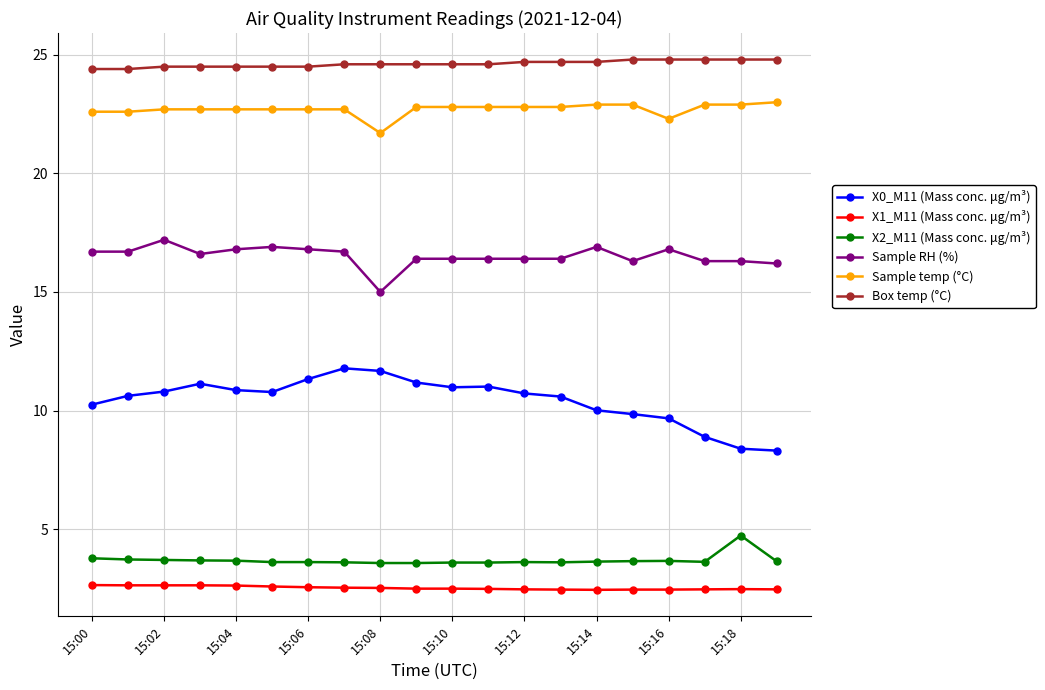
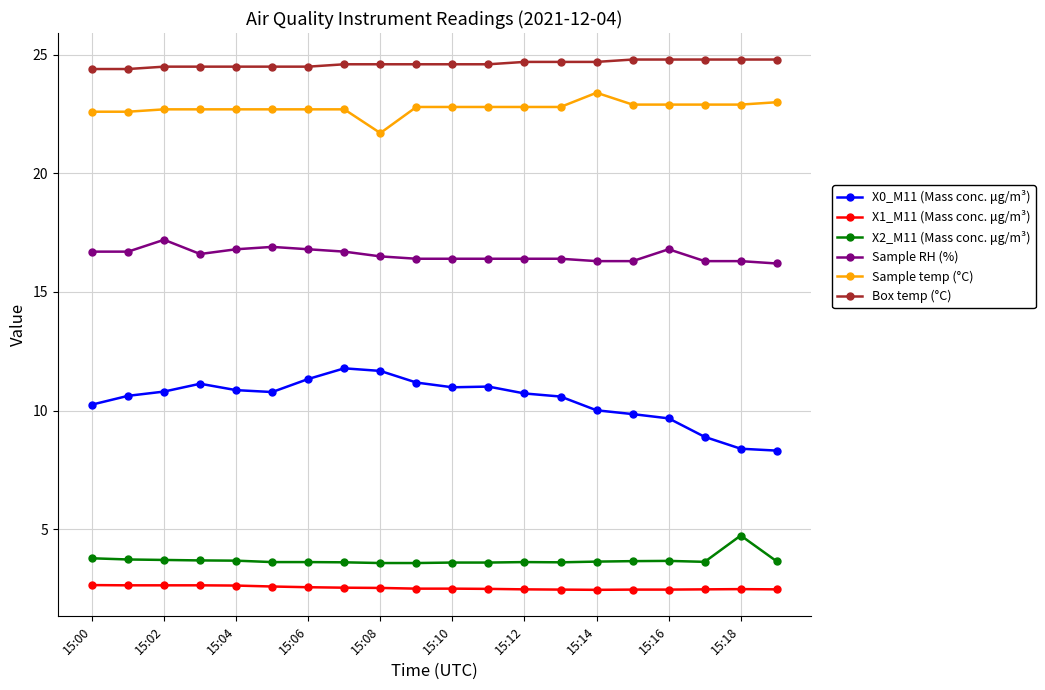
Sample RH (%), 15:08: 15.0 -> 16.5
Sample RH (%), 15:14: 16.9 -> 16.3
Sample temp (°C), 15:14: 22.9 -> 23.4
Sample temp (°C), 15:16: 22.3 -> 22.9
